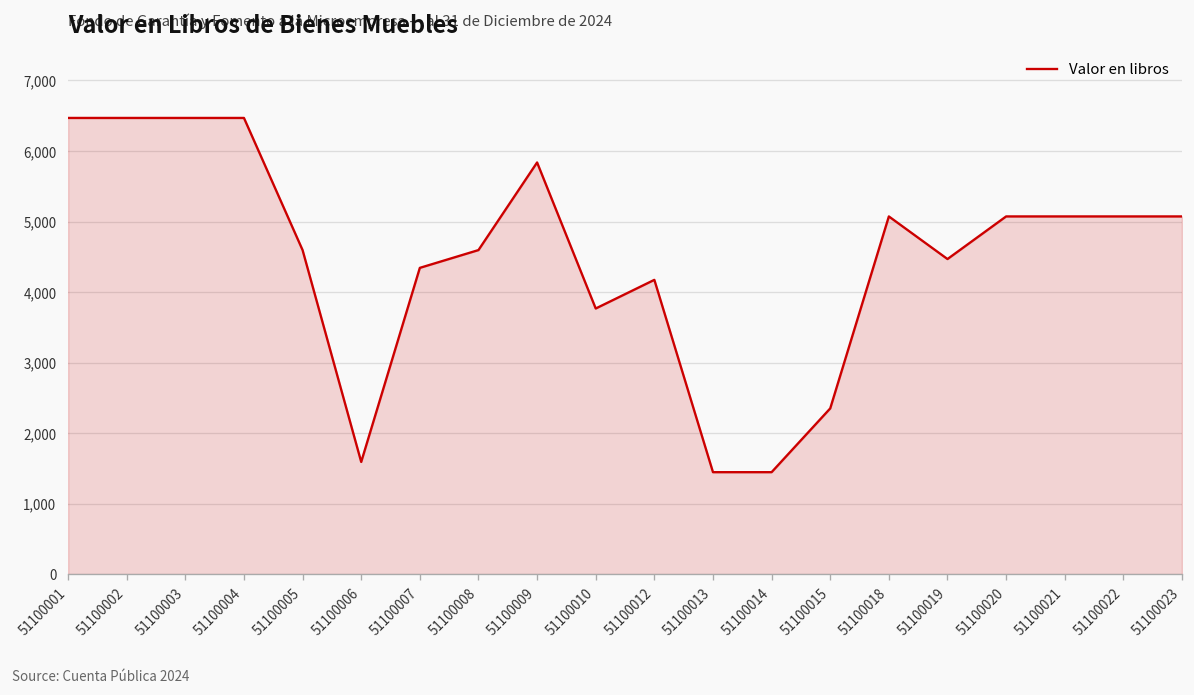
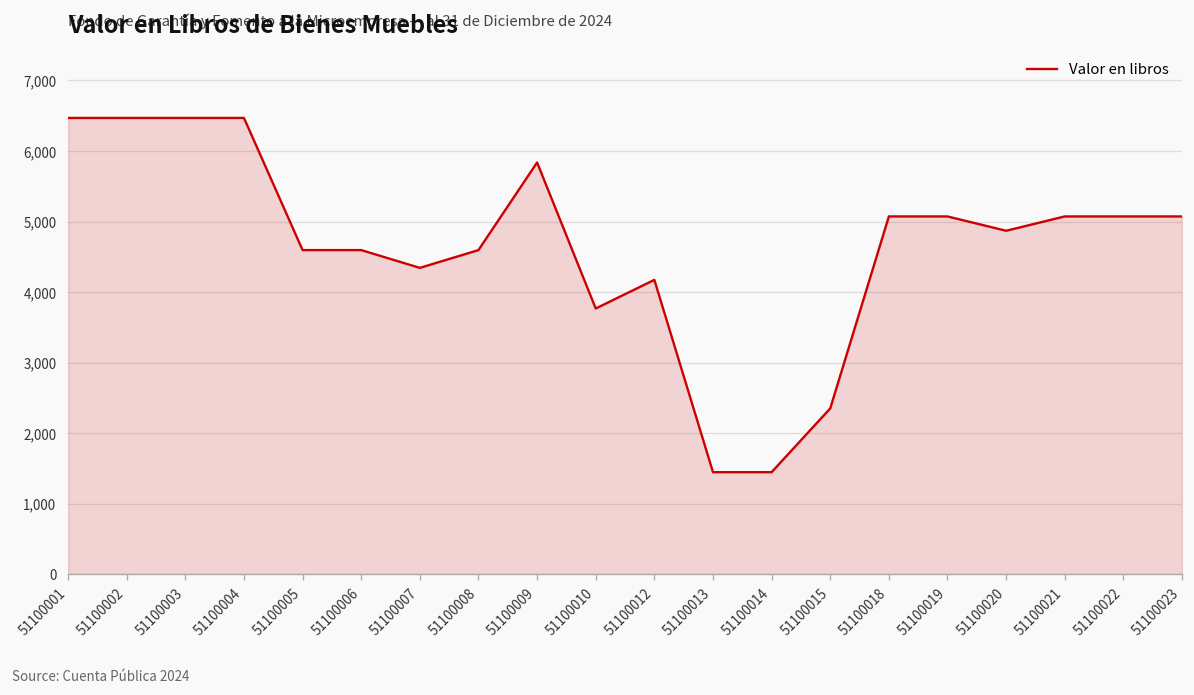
51100006: 1,600 -> 4,600
51100019: 4,500 -> 5,100
51100020: 5,100 -> 4,900
